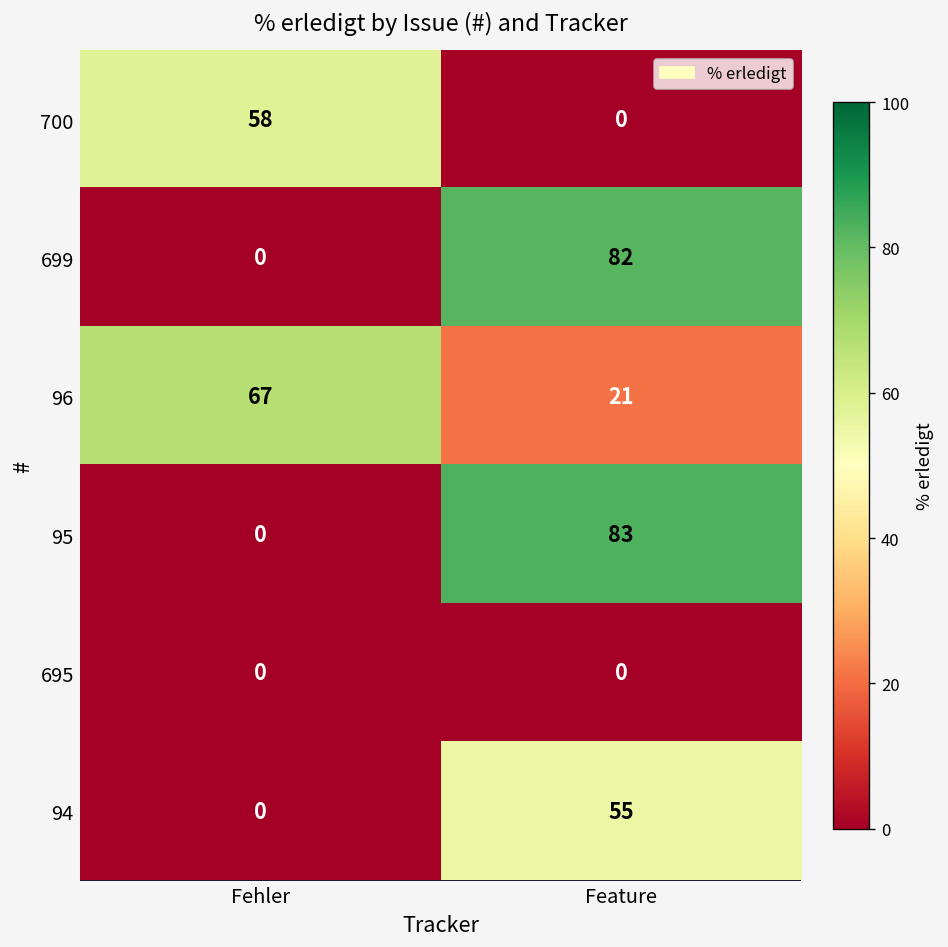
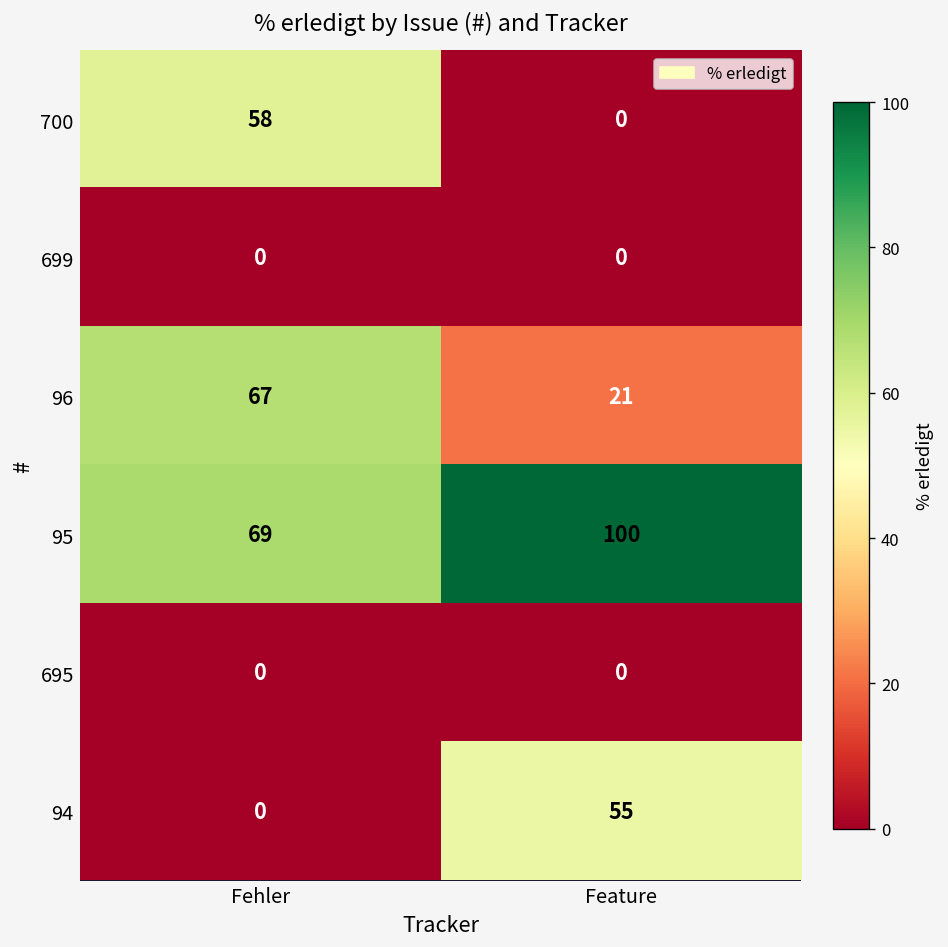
699, Feature: 82 -> 0
95, Fehler: 0 -> 69
95, Feature: 83 -> 100
